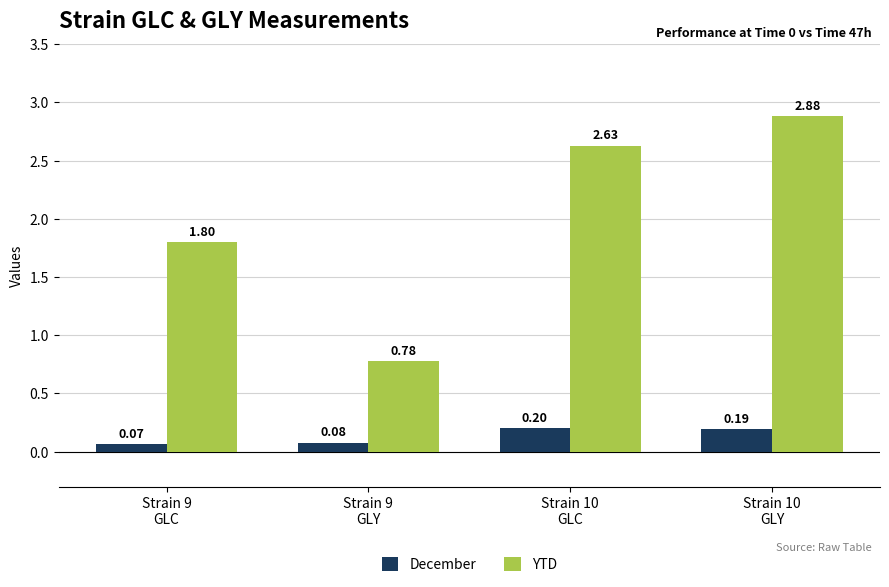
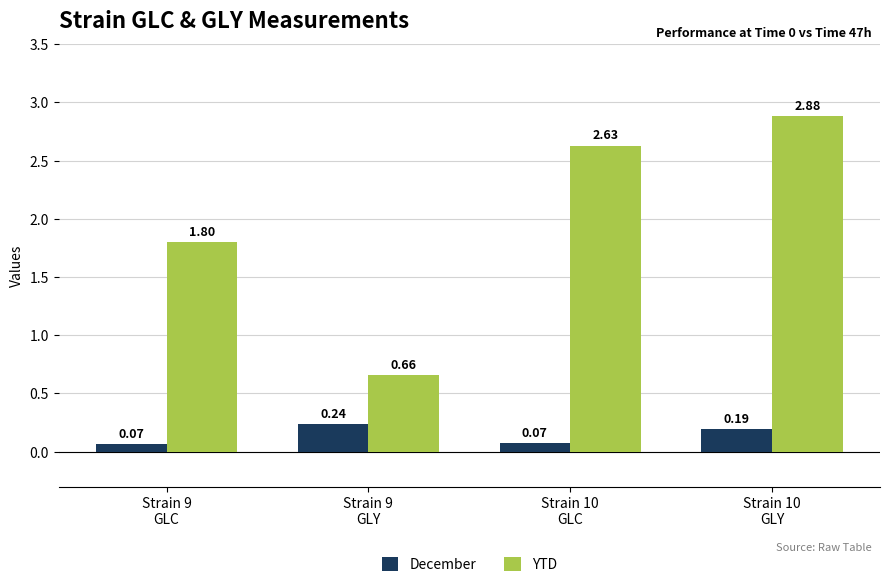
December, Strain 9 GLY: 0.08 -> 0.24
YTD, Strain 9 GLY: 0.78 -> 0.66
December, Strain 10 GLC: 0.20 -> 0.07
